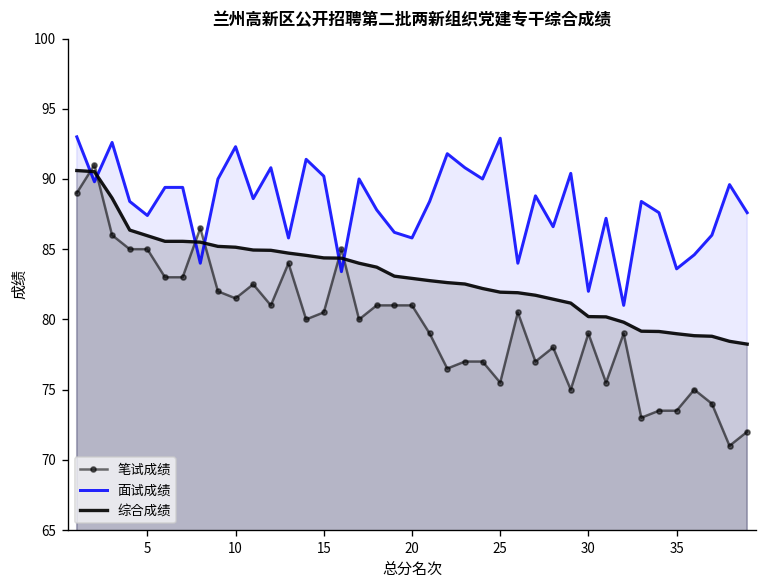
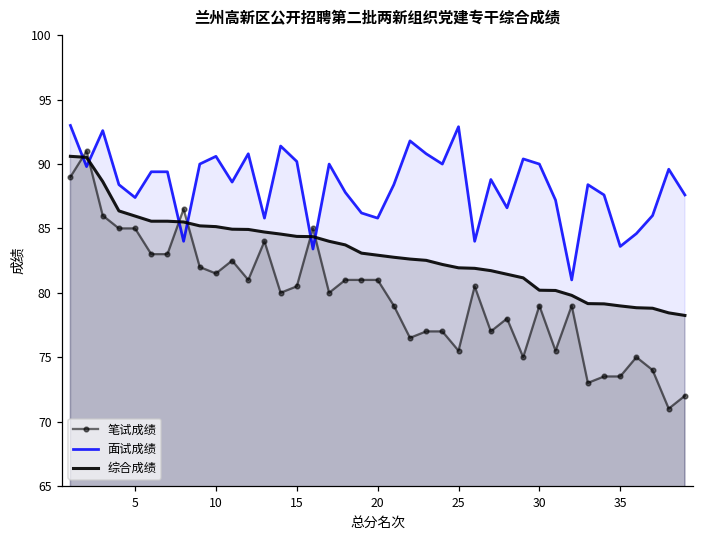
面试成绩, 10: 92.3 -> 90.6
面试成绩, 30: 82 -> 90
